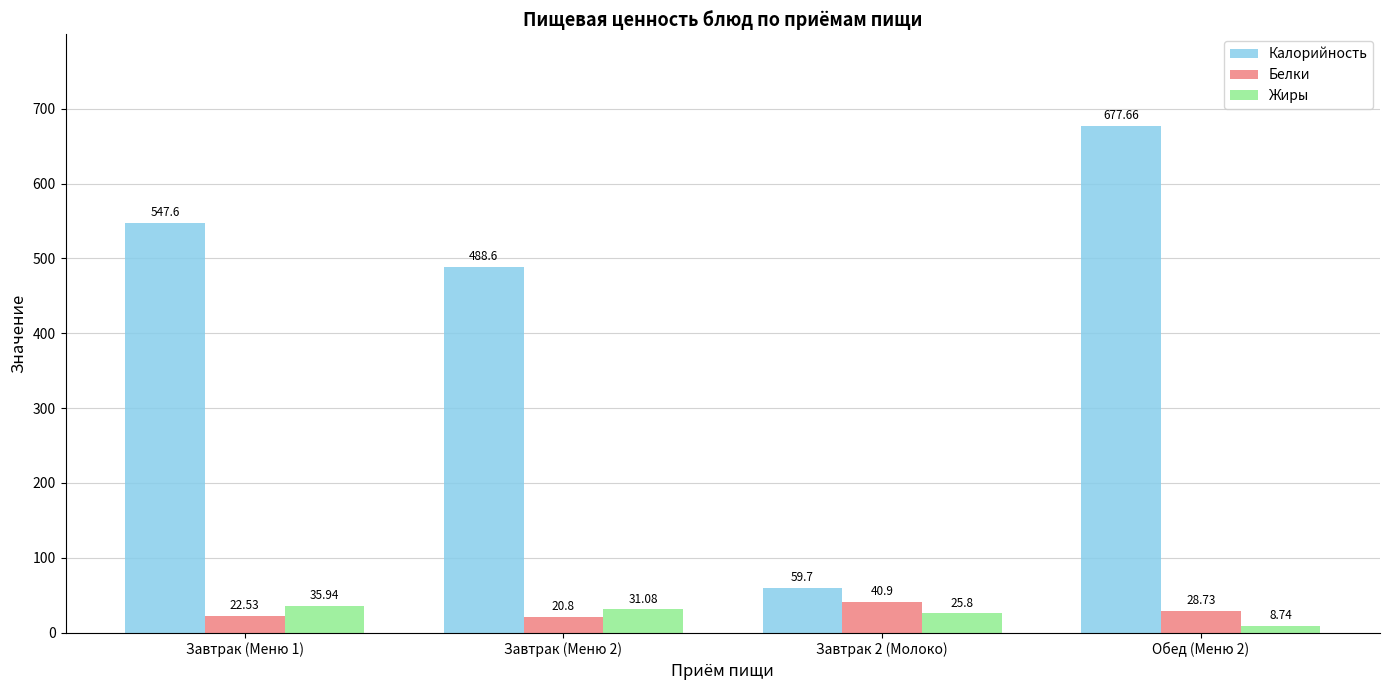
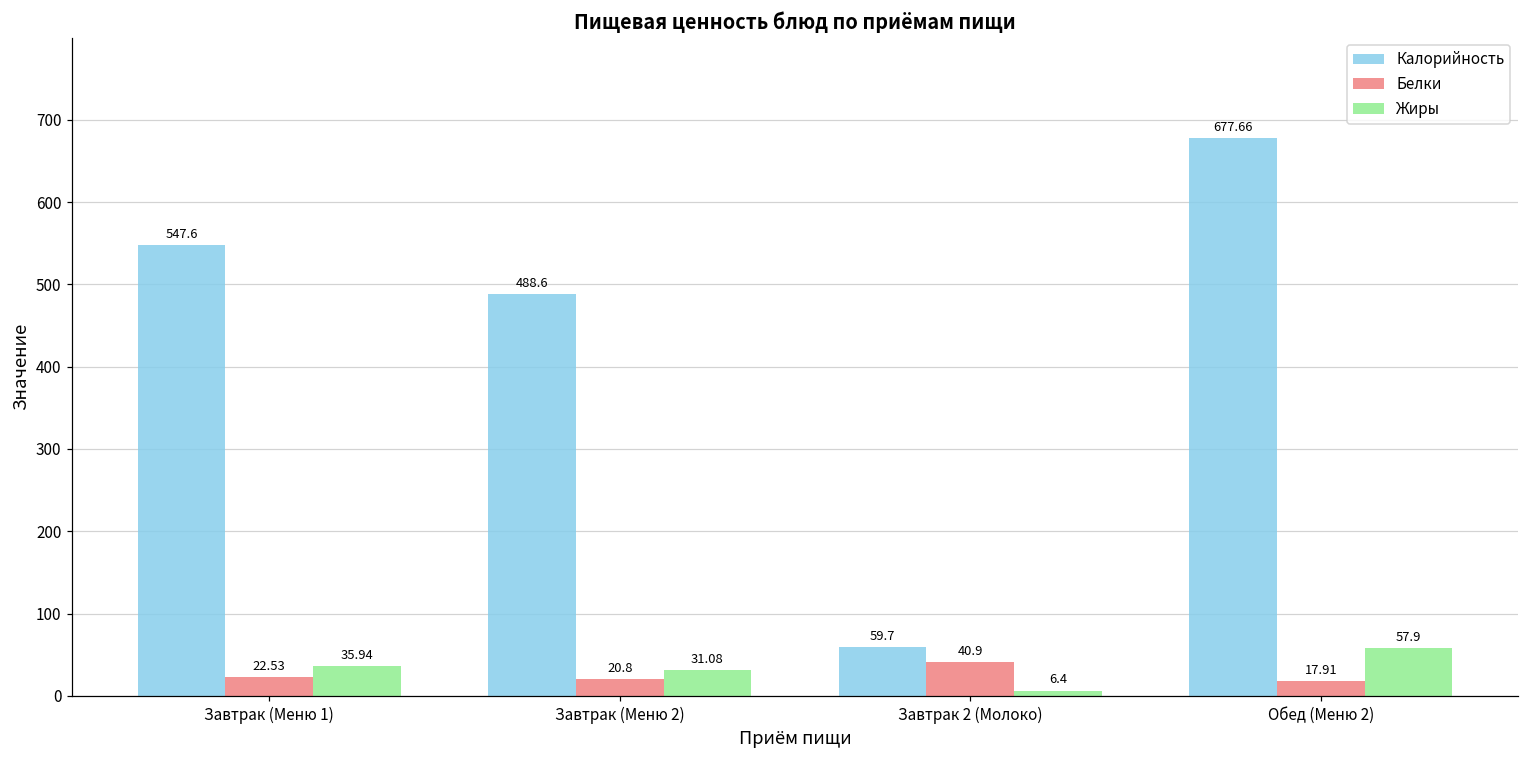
Жиры, Завтрак 2 (Молоко): 25.8 -> 6.4
Белки, Обед (Меню 2): 28.73 -> 17.91
Жиры, Обед (Меню 2): 8.74 -> 57.9
